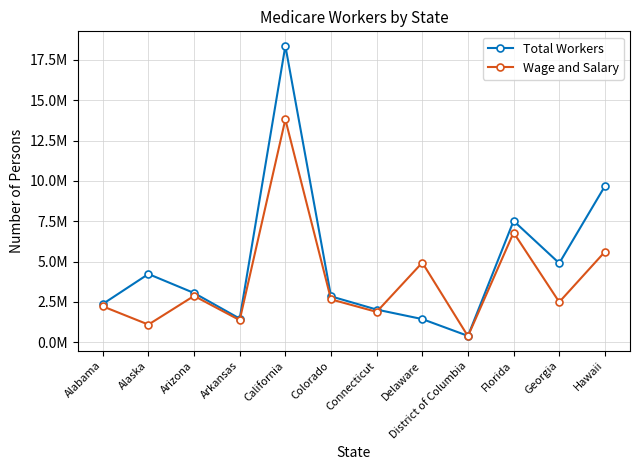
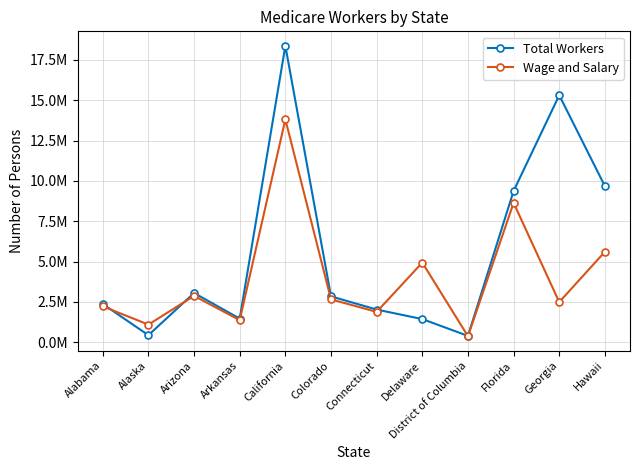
Total Workers, Alaska: 4200000 -> 400000
Total Workers, Florida: 7500000 -> 9400000
Wage and Salary, Florida: 6800000 -> 8600000
Total Workers, Georgia: 4900000 -> 15300000
